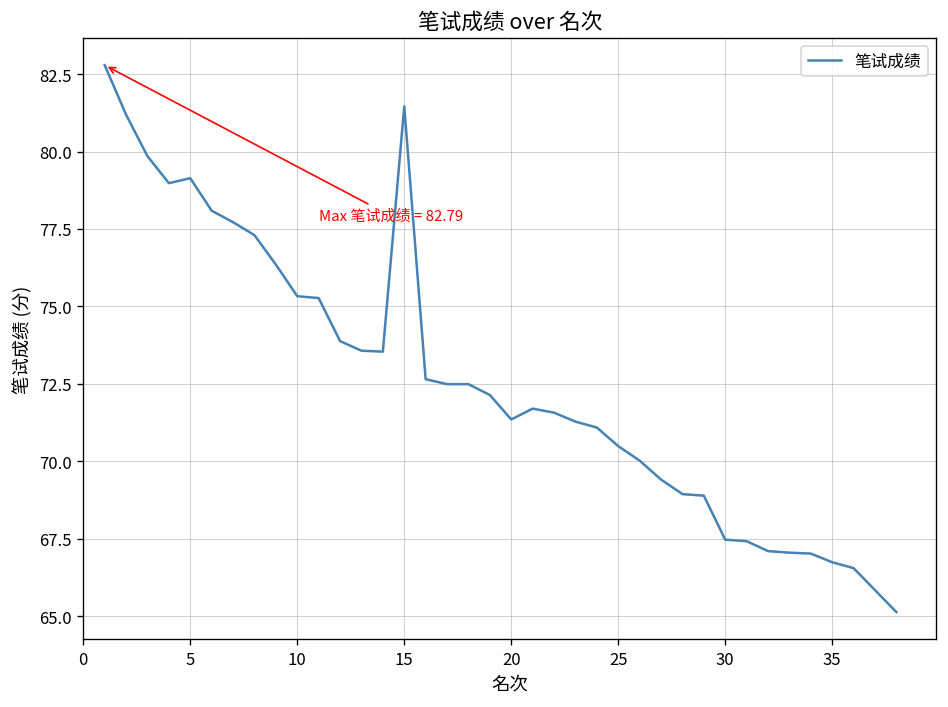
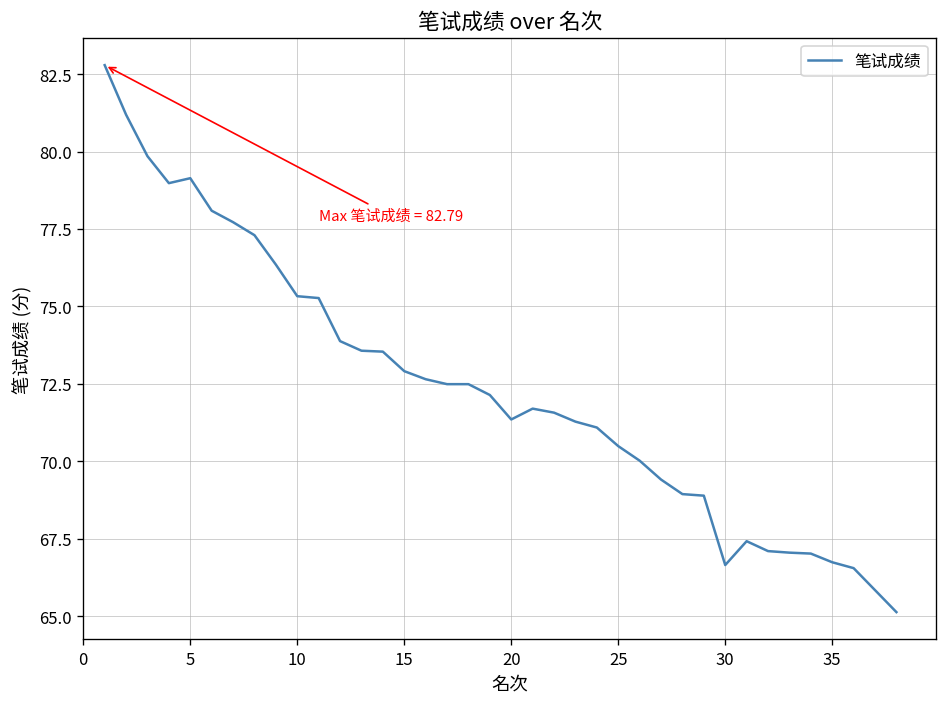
15: 81.5 -> 72.9
30: 67.5 -> 66.7
